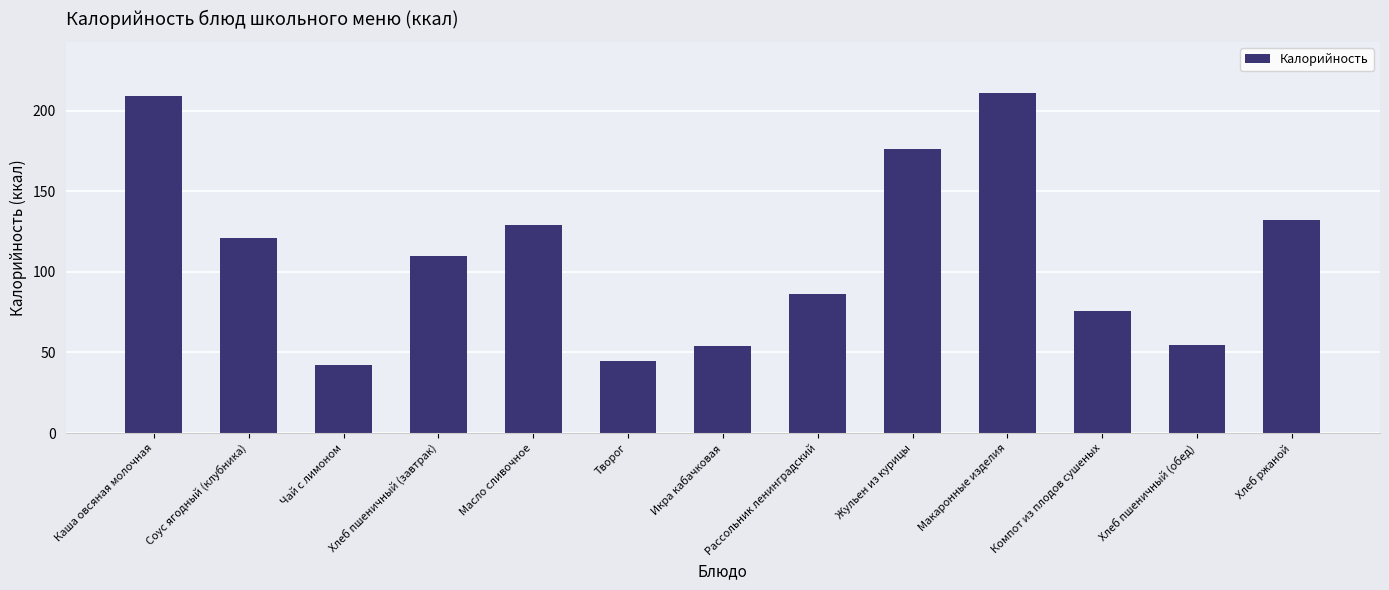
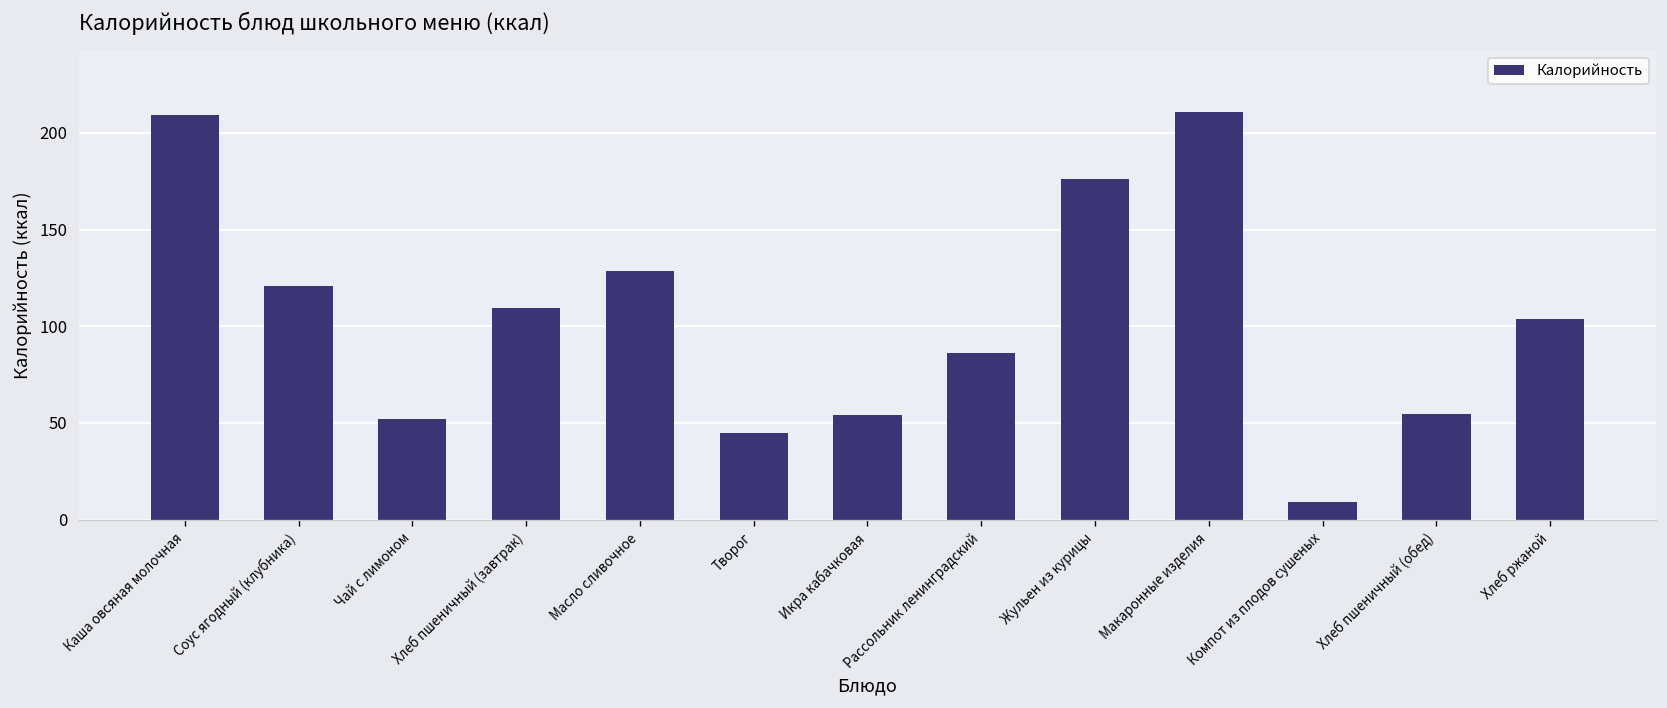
Чай с лимоном: 42 -> 52
Компот из плодов сушеных: 76 -> 9
Хлеб ржаной: 132 -> 104
